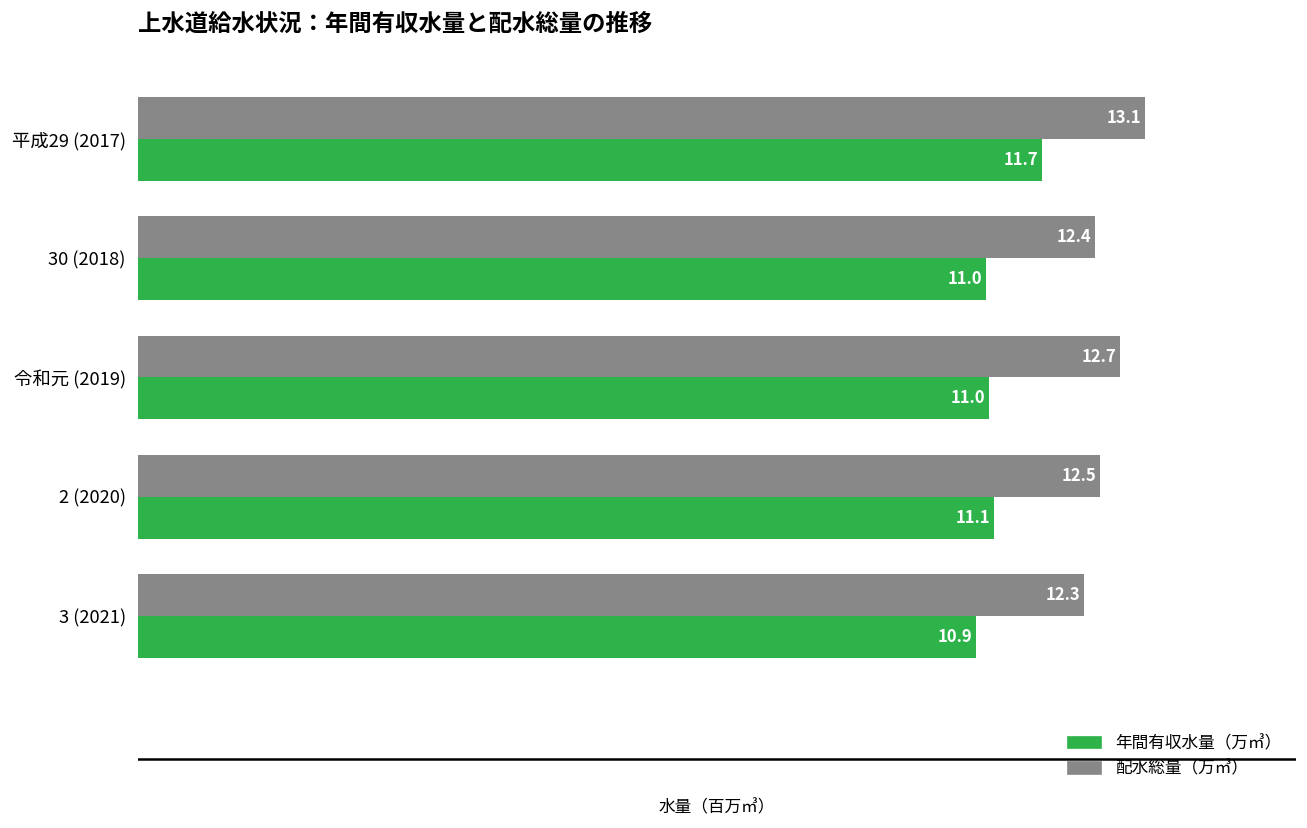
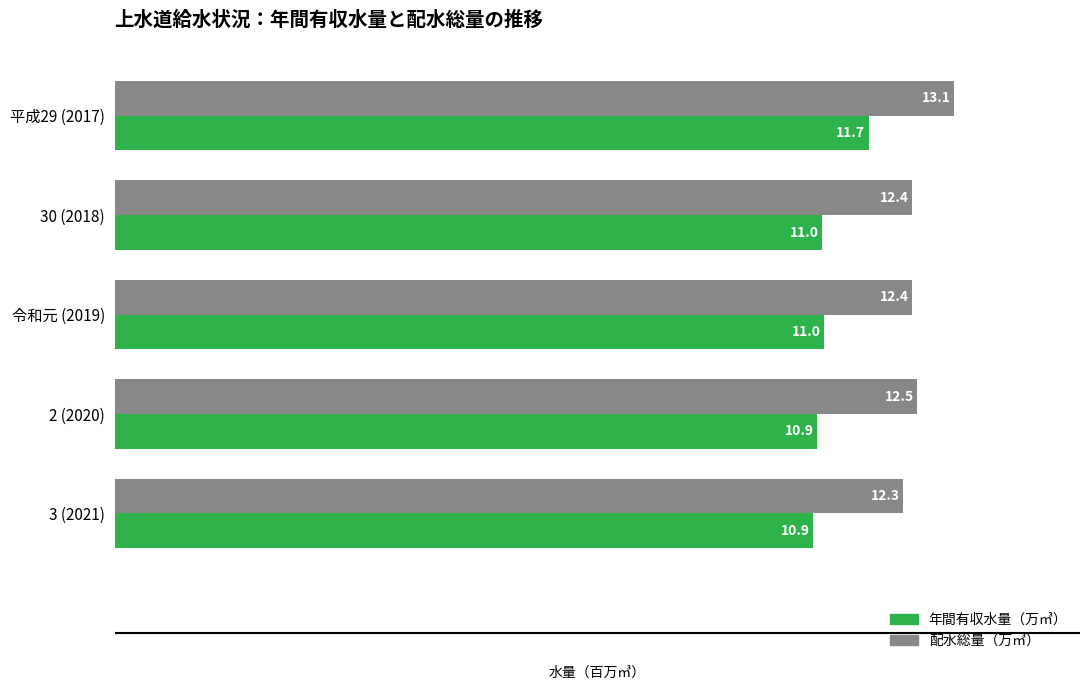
配水総量（万㎥）, 令和元 (2019): 12.7 -> 12.4
年間有収水量（万㎥）, 2 (2020): 11.1 -> 10.9
